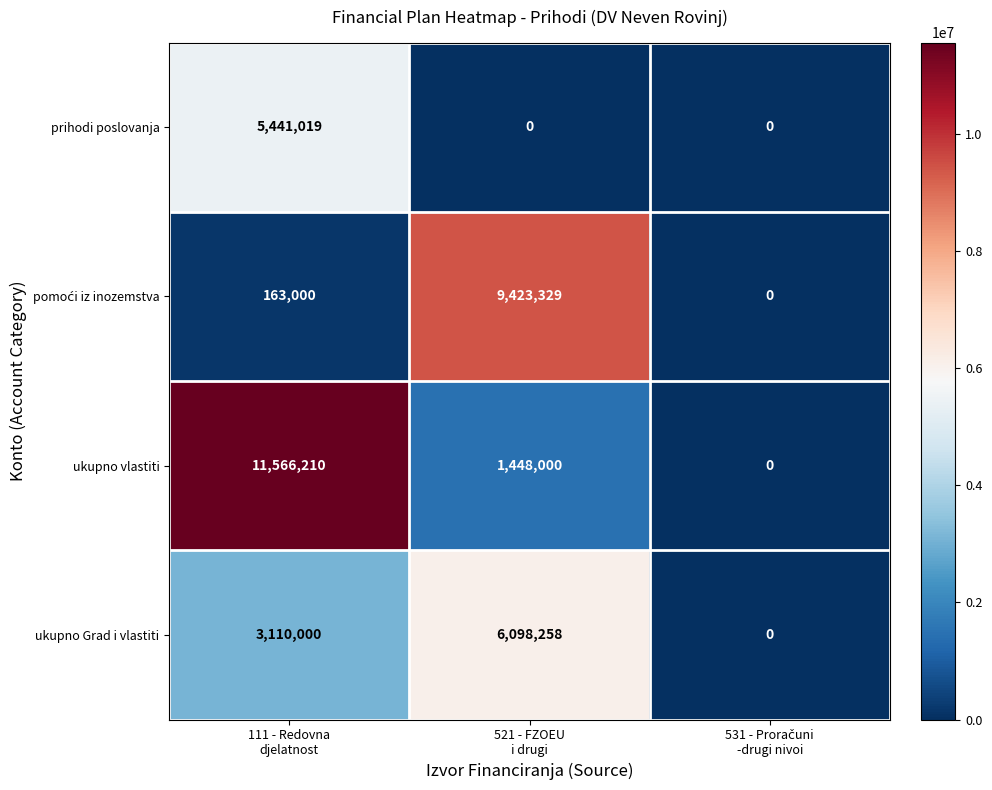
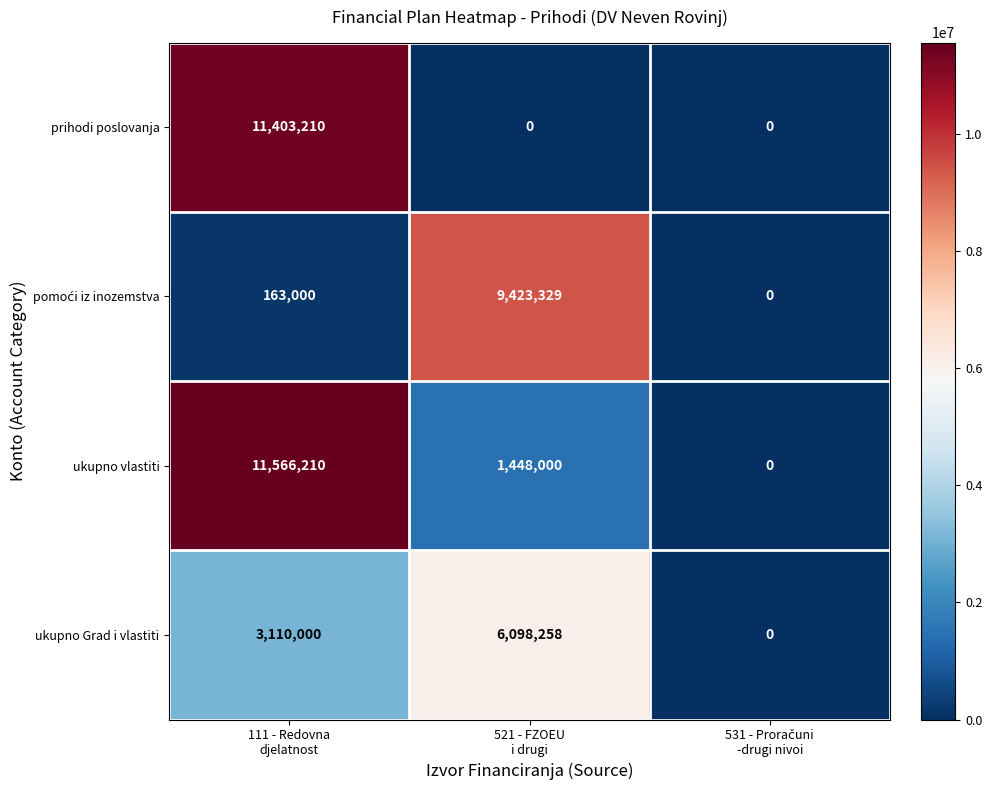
prihodi poslovanja, 111 - Redovna djelatnost: 5,441,019 -> 11,403,210
